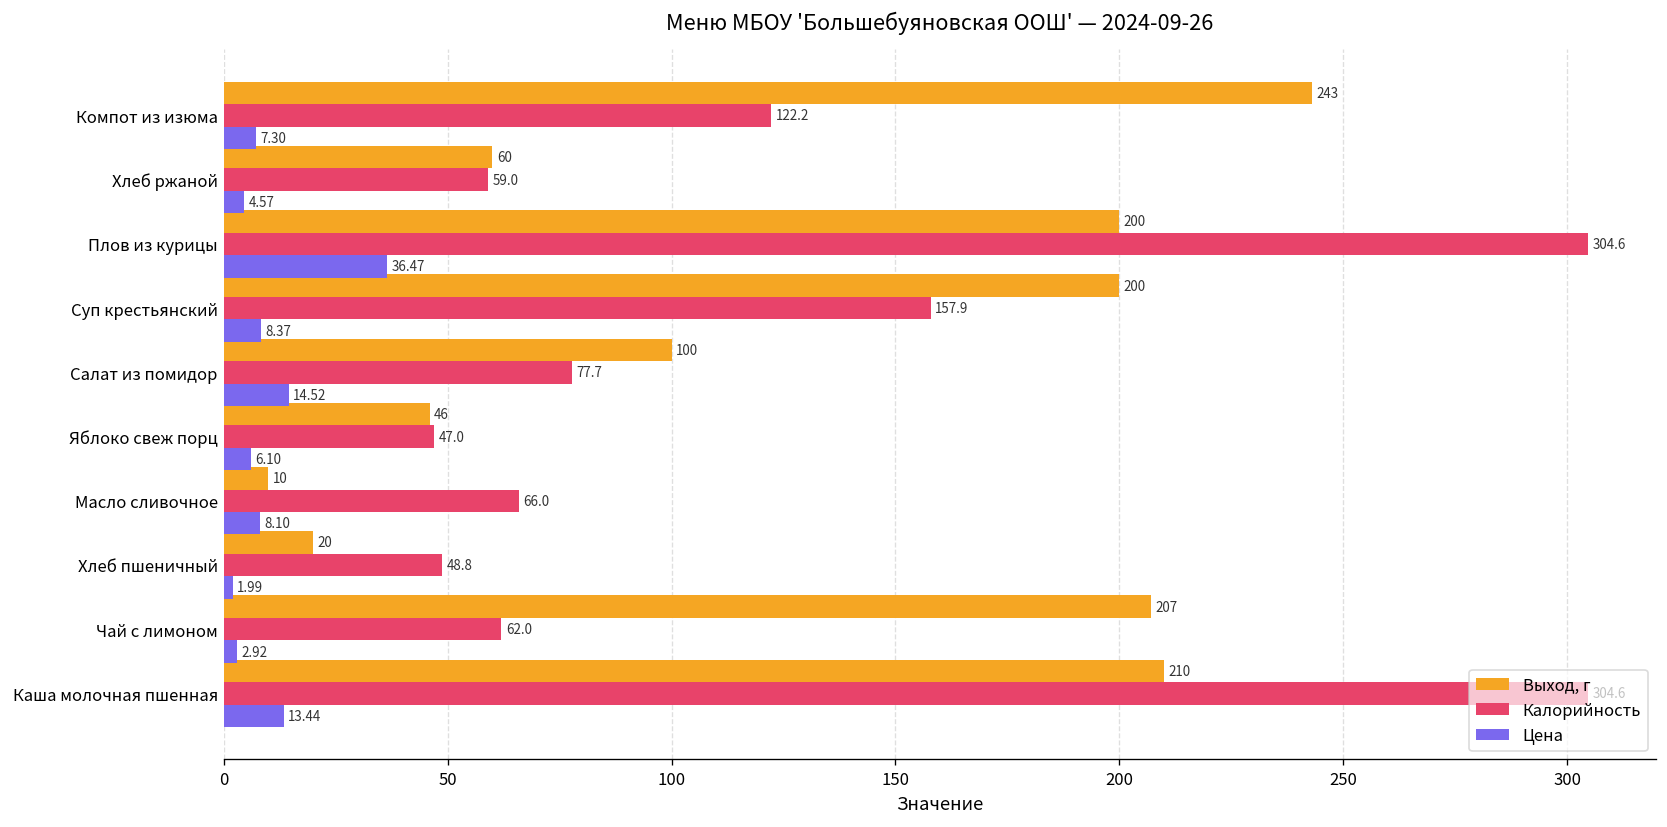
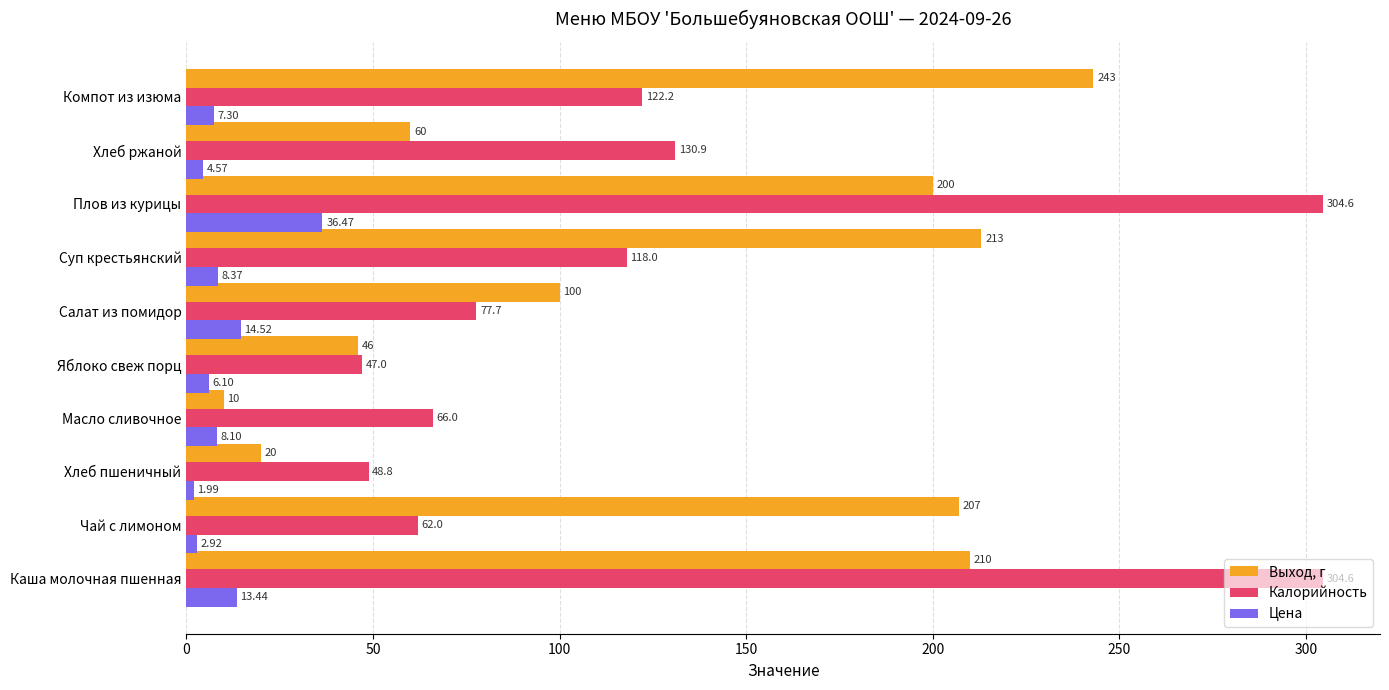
Калорийность, Хлеб ржаной: 59.0 -> 130.9
Выход, г, Суп крестьянский: 200 -> 213
Калорийность, Суп крестьянский: 157.9 -> 118.0
